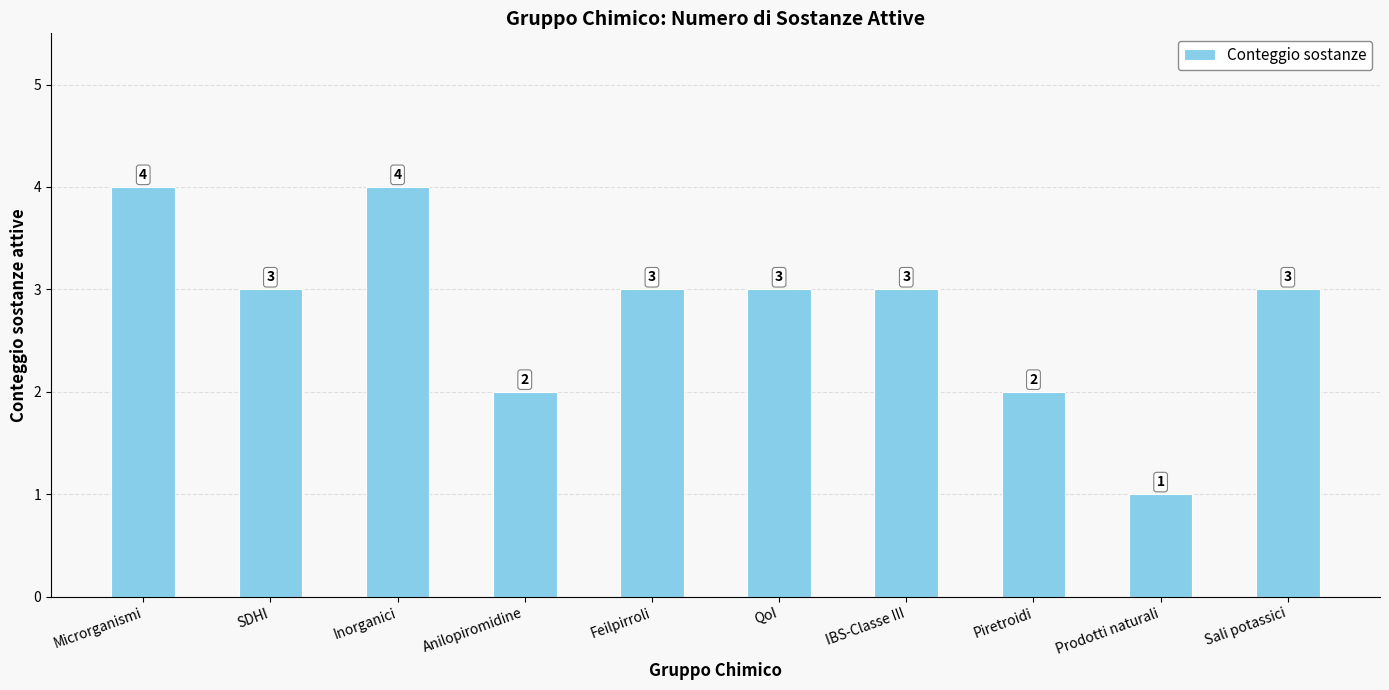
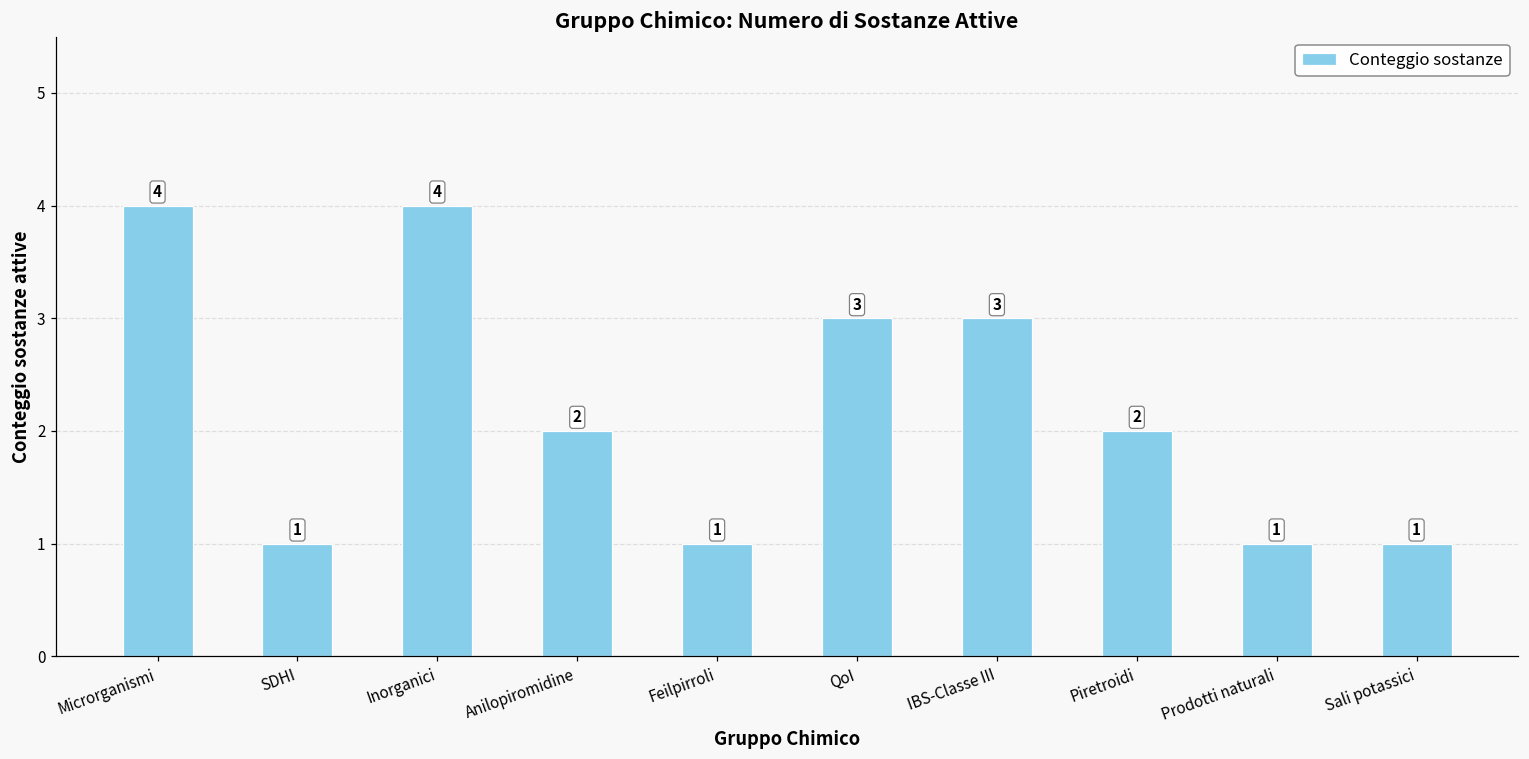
SDHI: 3 -> 1
Feilpirroli: 3 -> 1
Sali potassici: 3 -> 1
